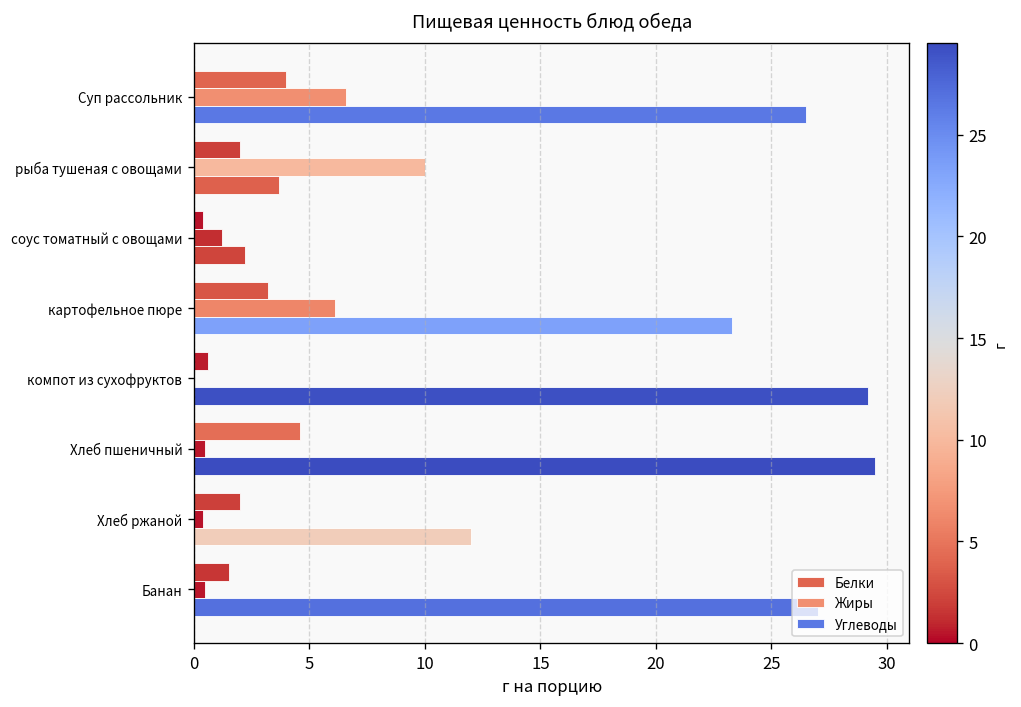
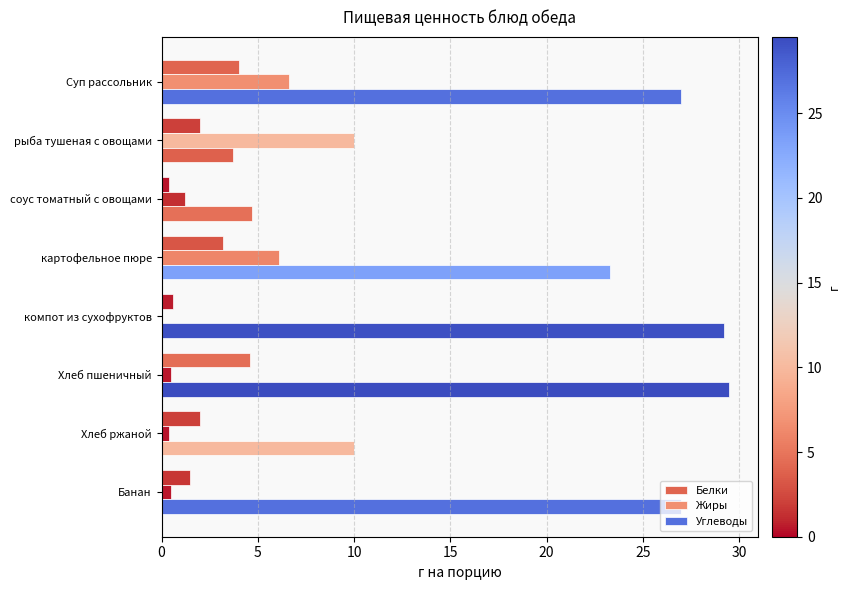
Углеводы, Суп рассольник: 26.5 -> 27.0
Углеводы, соус томатный с овощами: 2.2 -> 4.7
Углеводы, Хлеб ржаной: 12 -> 10
